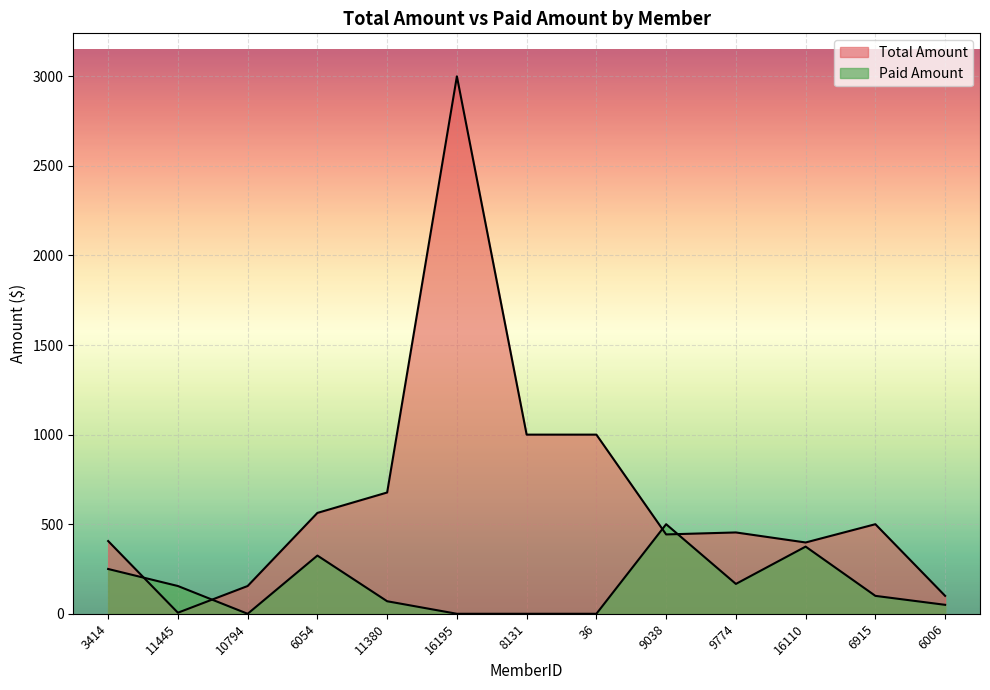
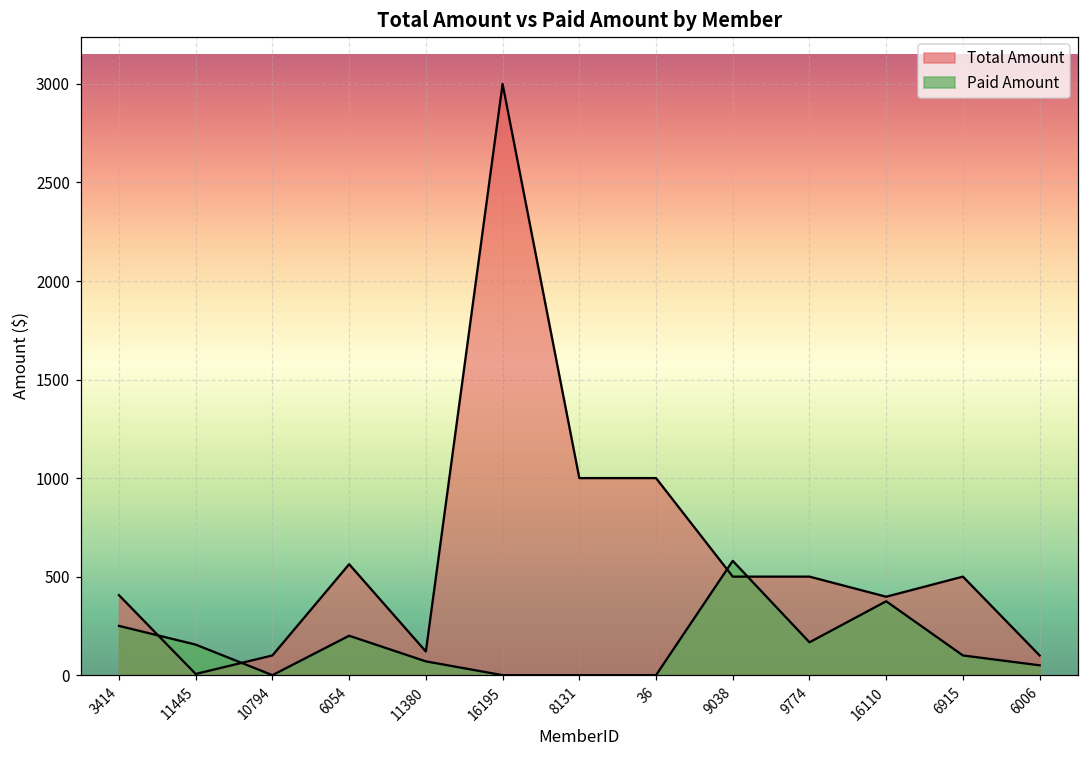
Total Amount, 10794: 160 -> 100
Paid Amount, 6054: 330 -> 200
Total Amount, 11380: 680 -> 120
Total Amount, 9038: 440 -> 500
Paid Amount, 9038: 500 -> 580
Total Amount, 9774: 450 -> 500
